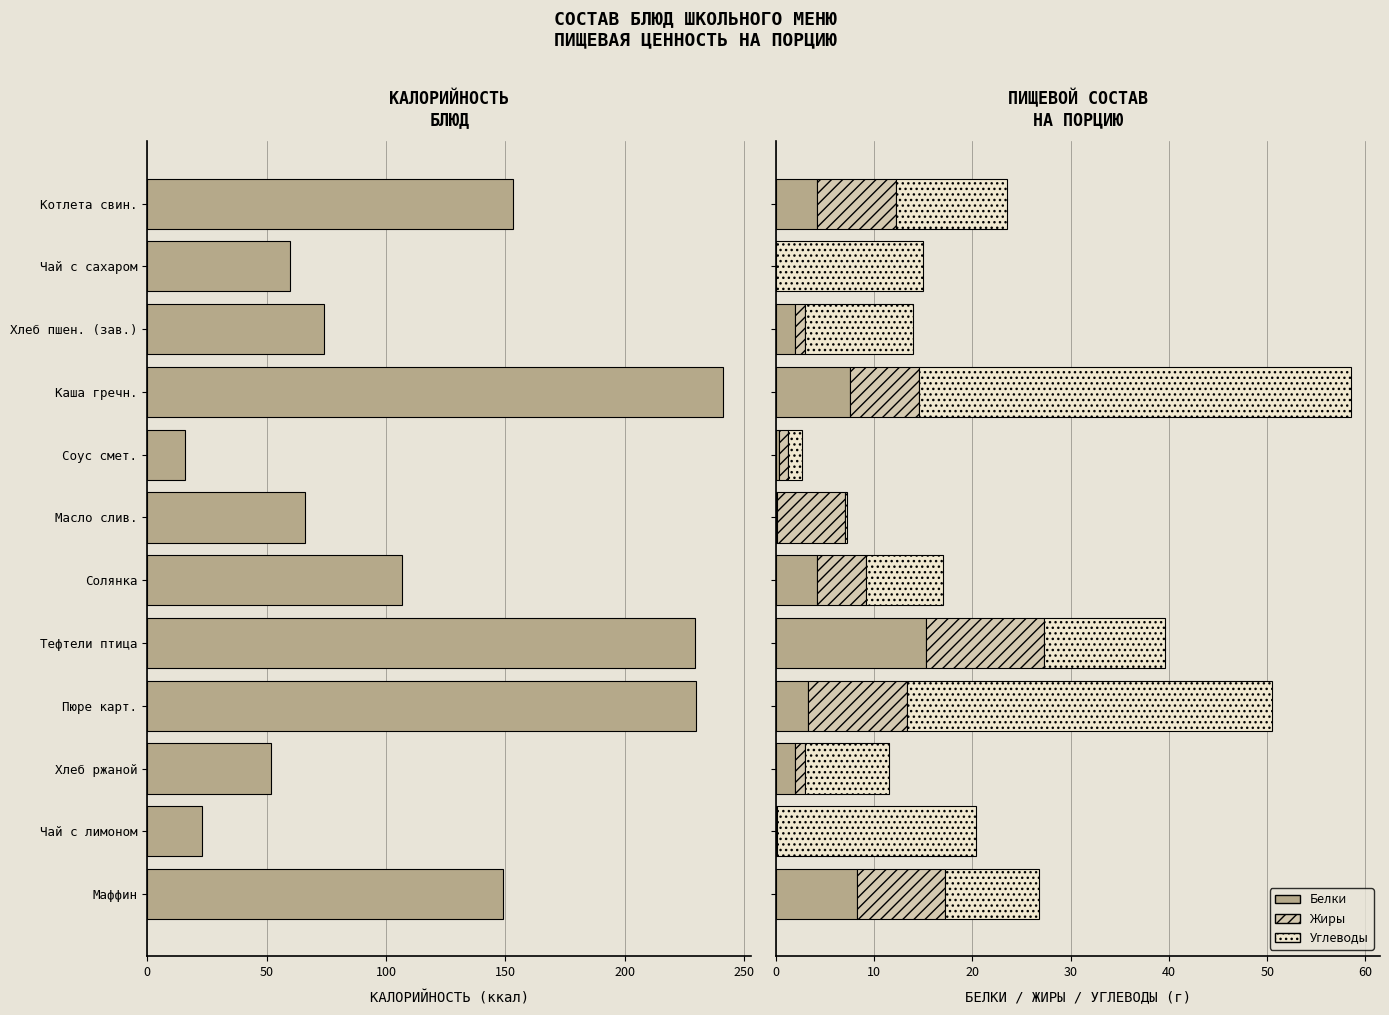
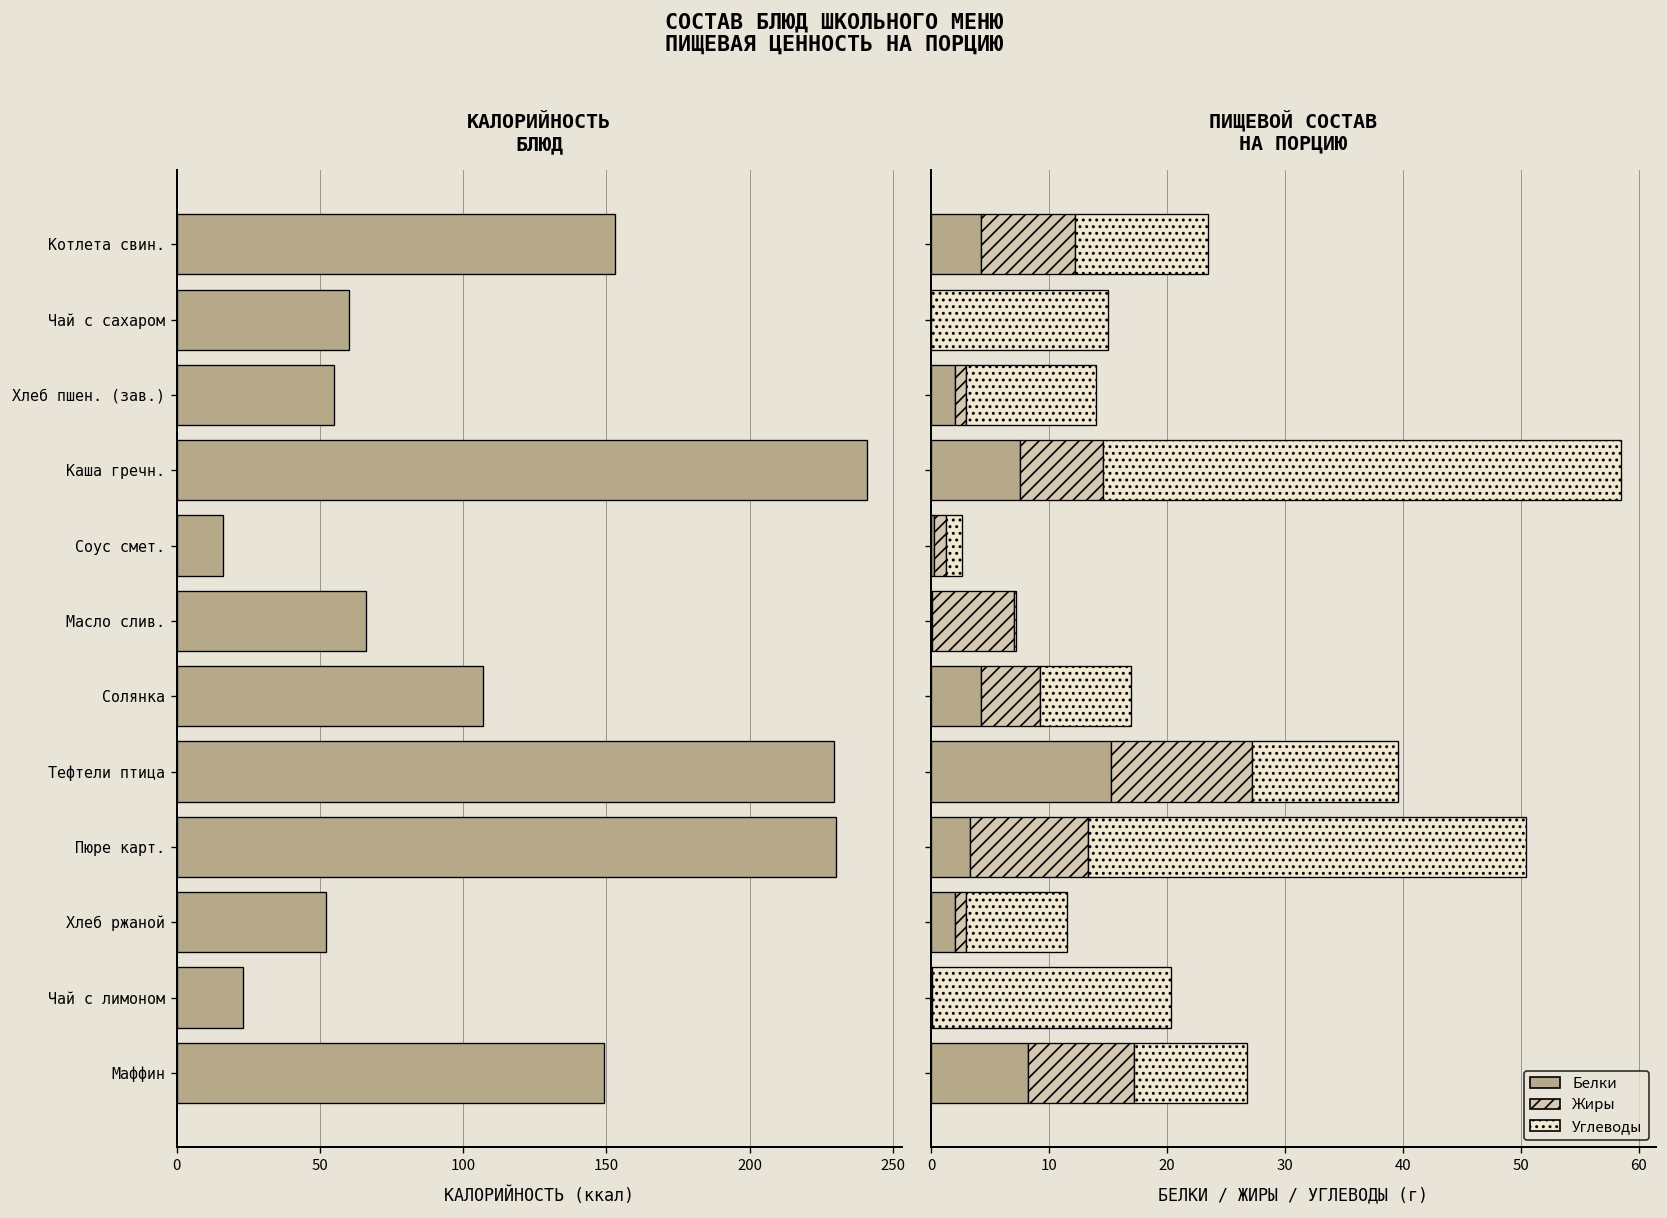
КАЛОРИЙНОСТЬ БЛЮД, Хлеб пшен. (зав.): 74 -> 55
